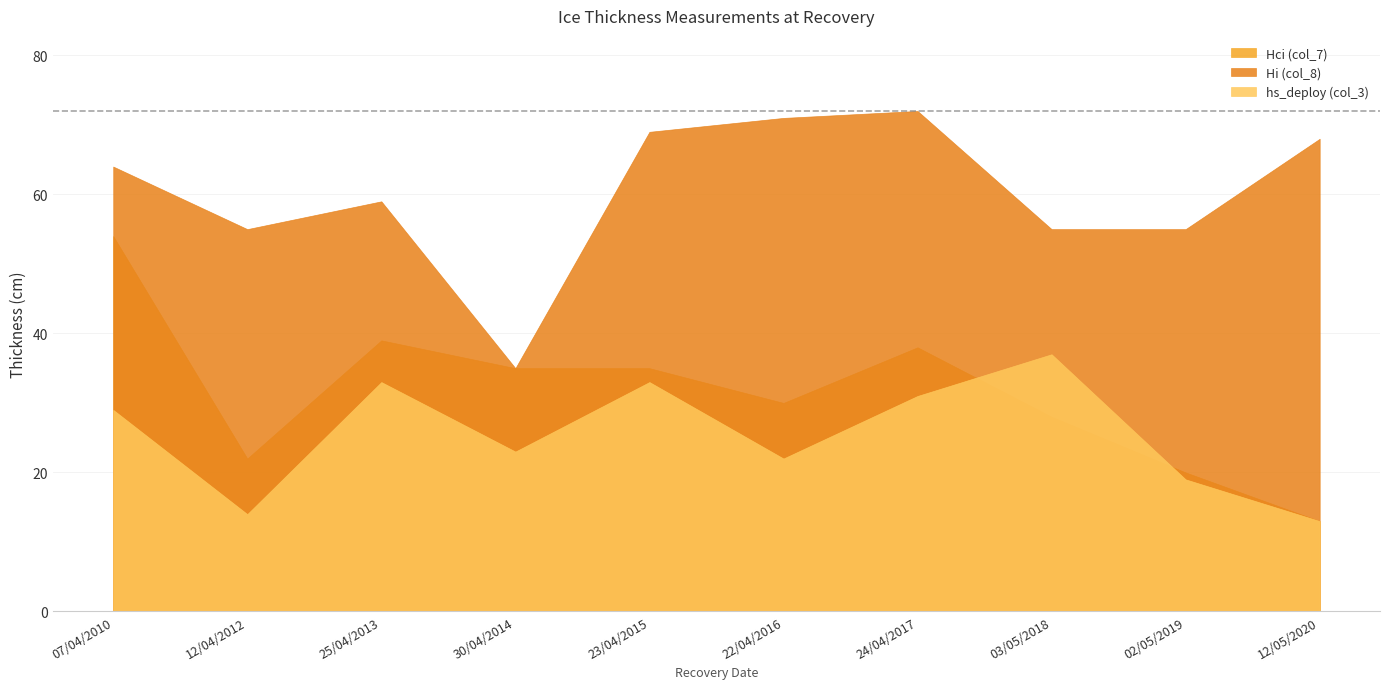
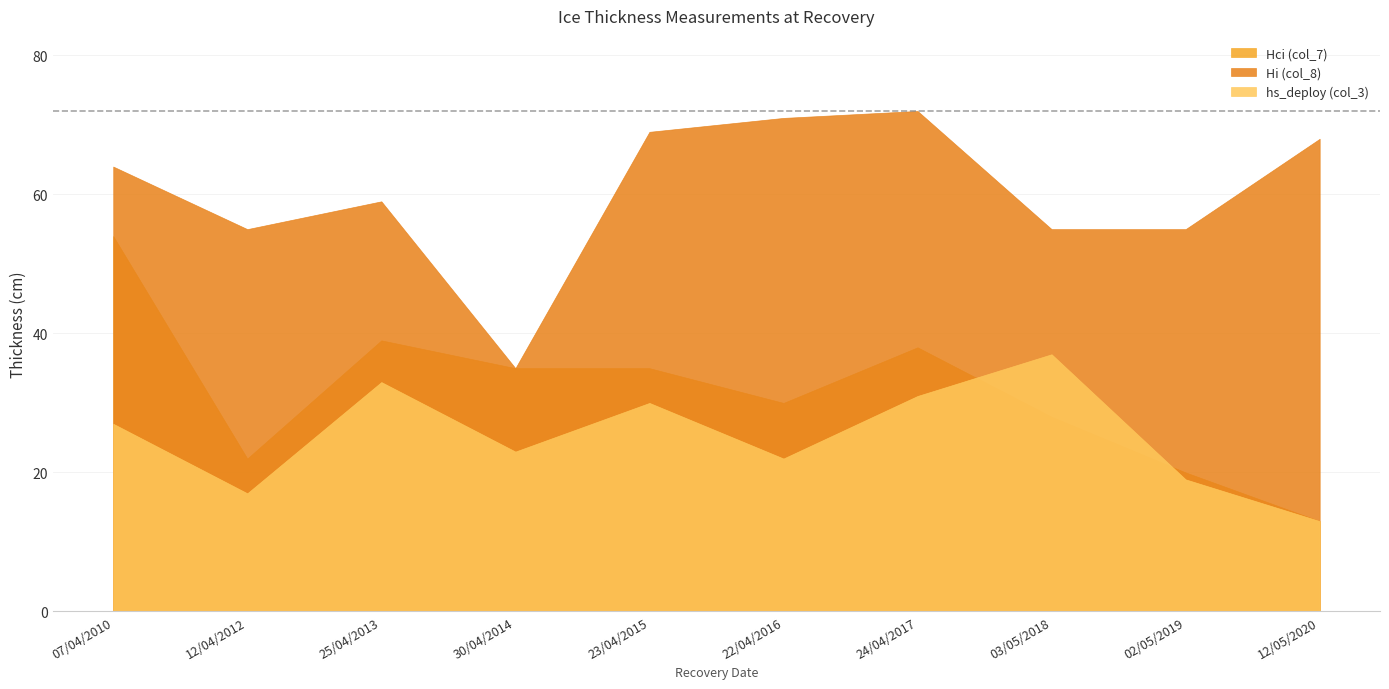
hs_deploy (col_3), 07/04/2010: 29 -> 27
hs_deploy (col_3), 12/04/2012: 14 -> 17
hs_deploy (col_3), 23/04/2015: 33 -> 30
